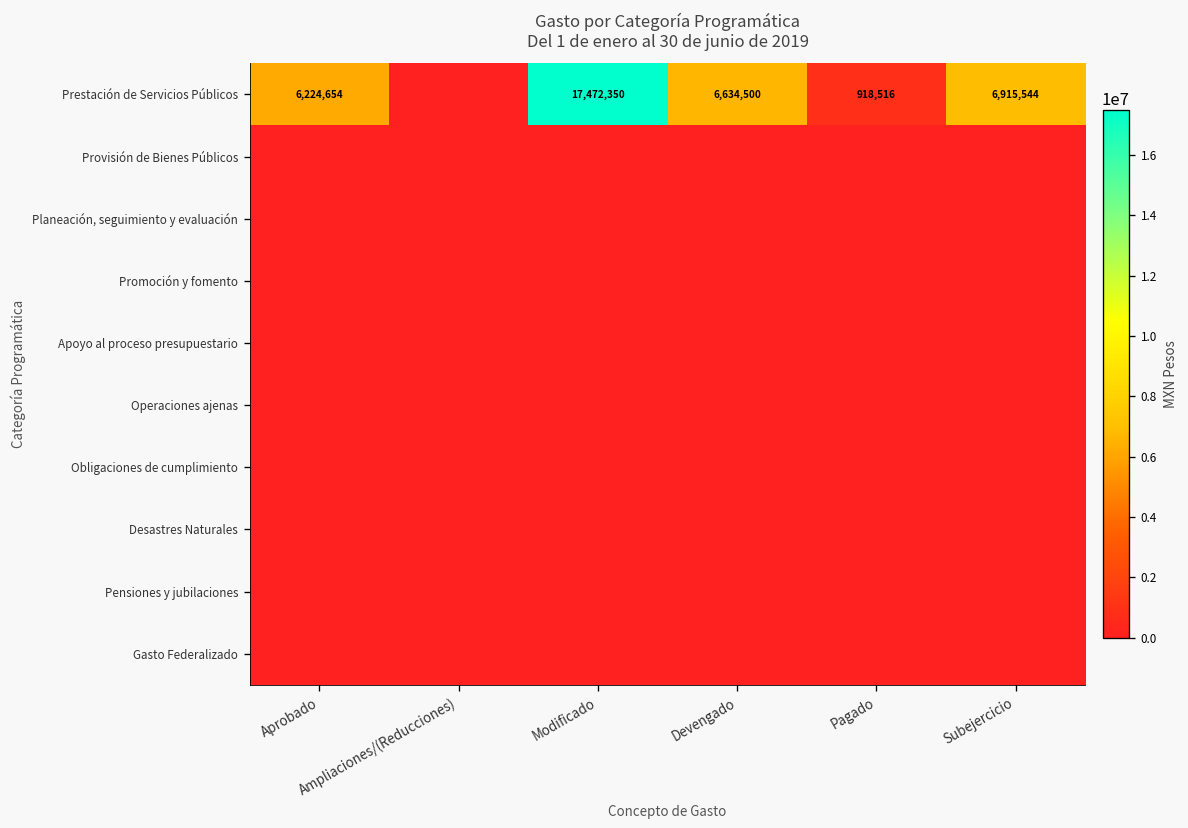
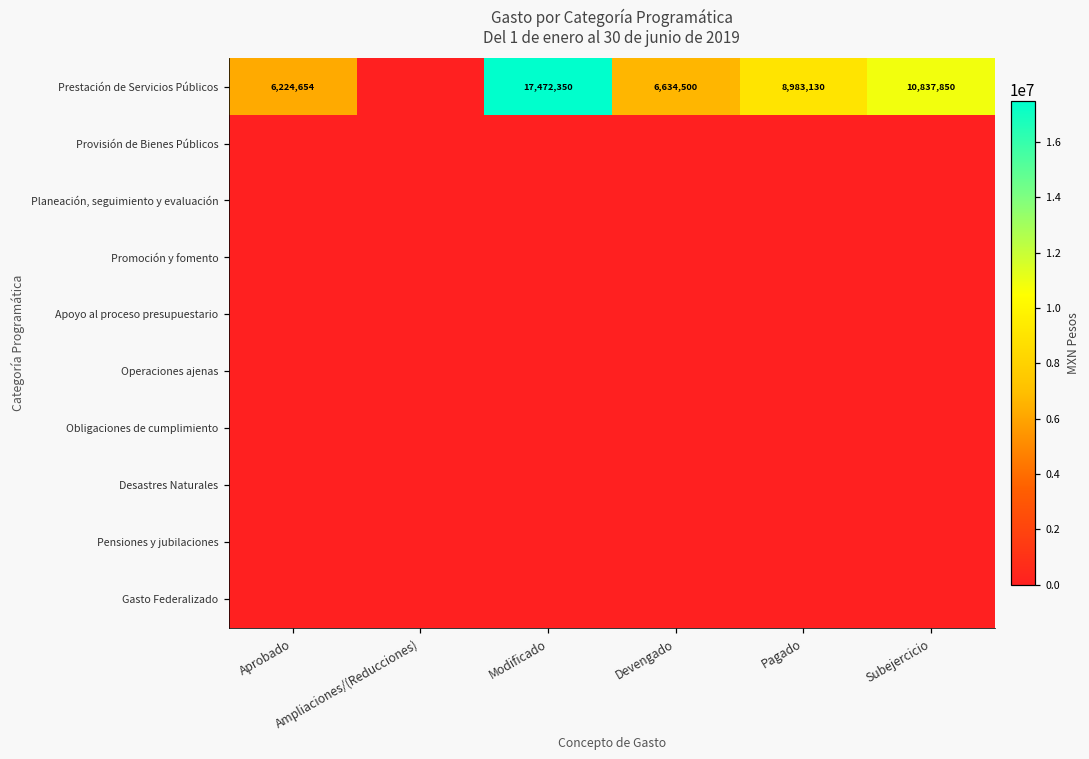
Prestación de Servicios Públicos, Pagado: 918,516 -> 8,983,130
Prestación de Servicios Públicos, Subejercicio: 6,915,544 -> 10,837,850
